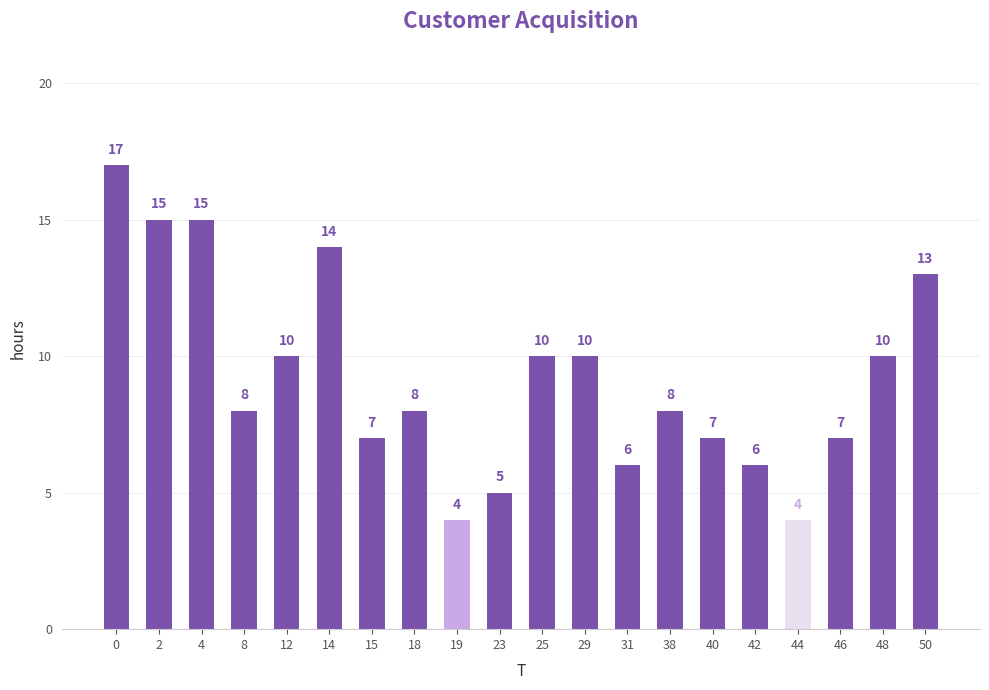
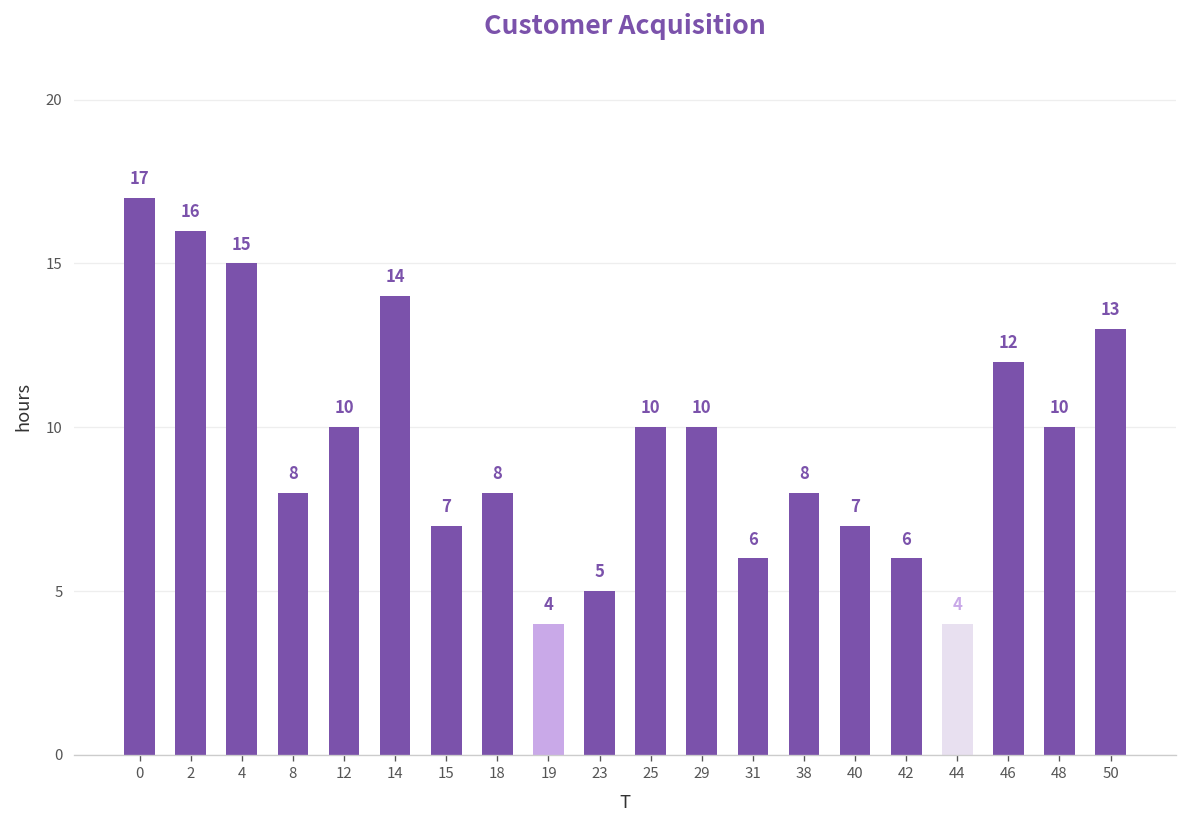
2: 15 -> 16
46: 7 -> 12
